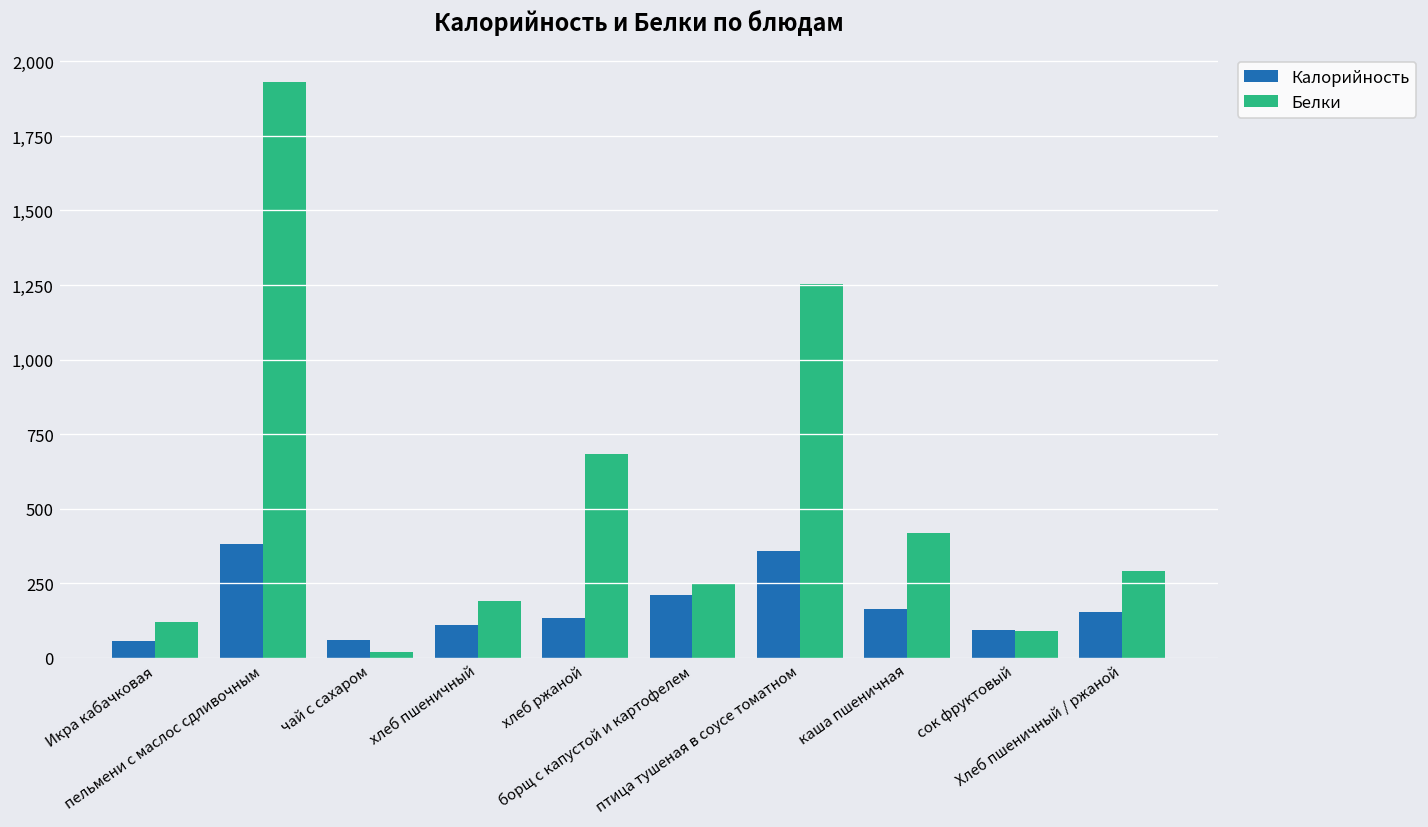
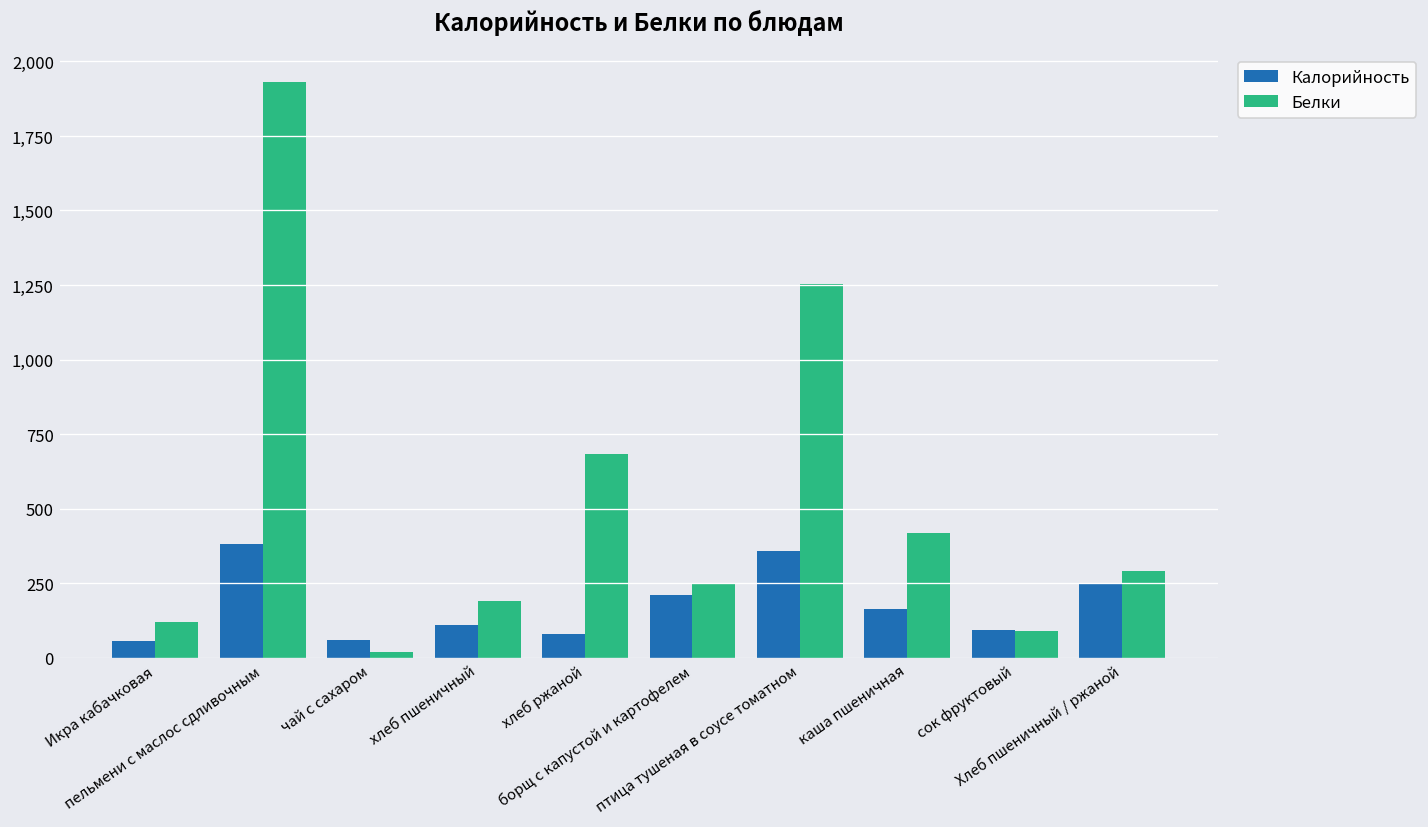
Калорийность, хлеб ржаной: 130 -> 80
Калорийность, Хлеб пшеничный / ржаной: 150 -> 250
